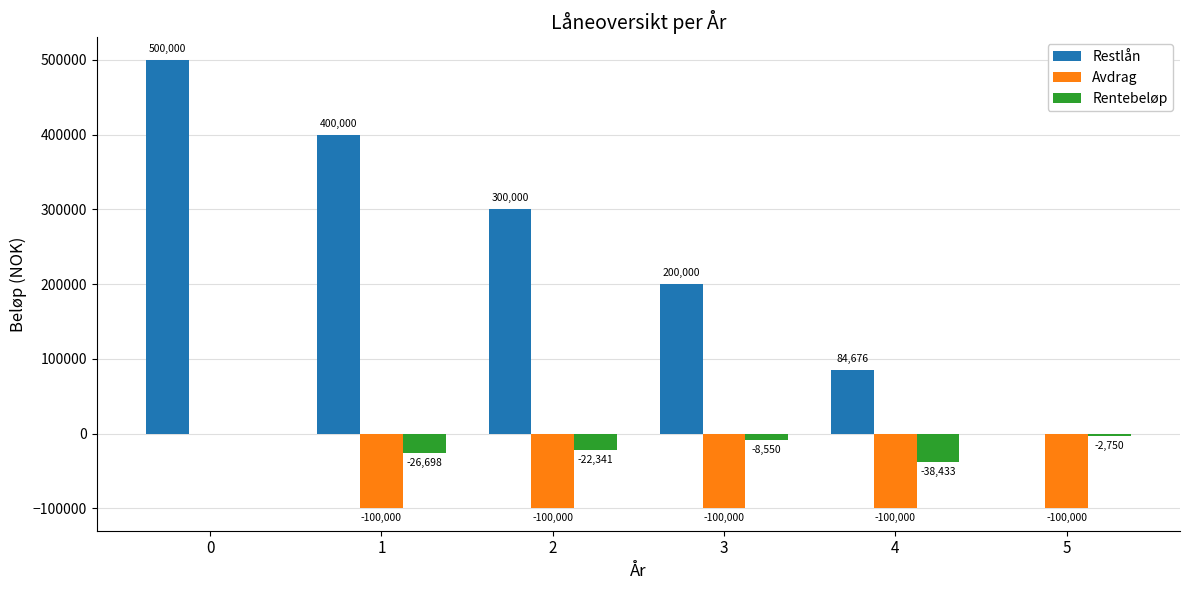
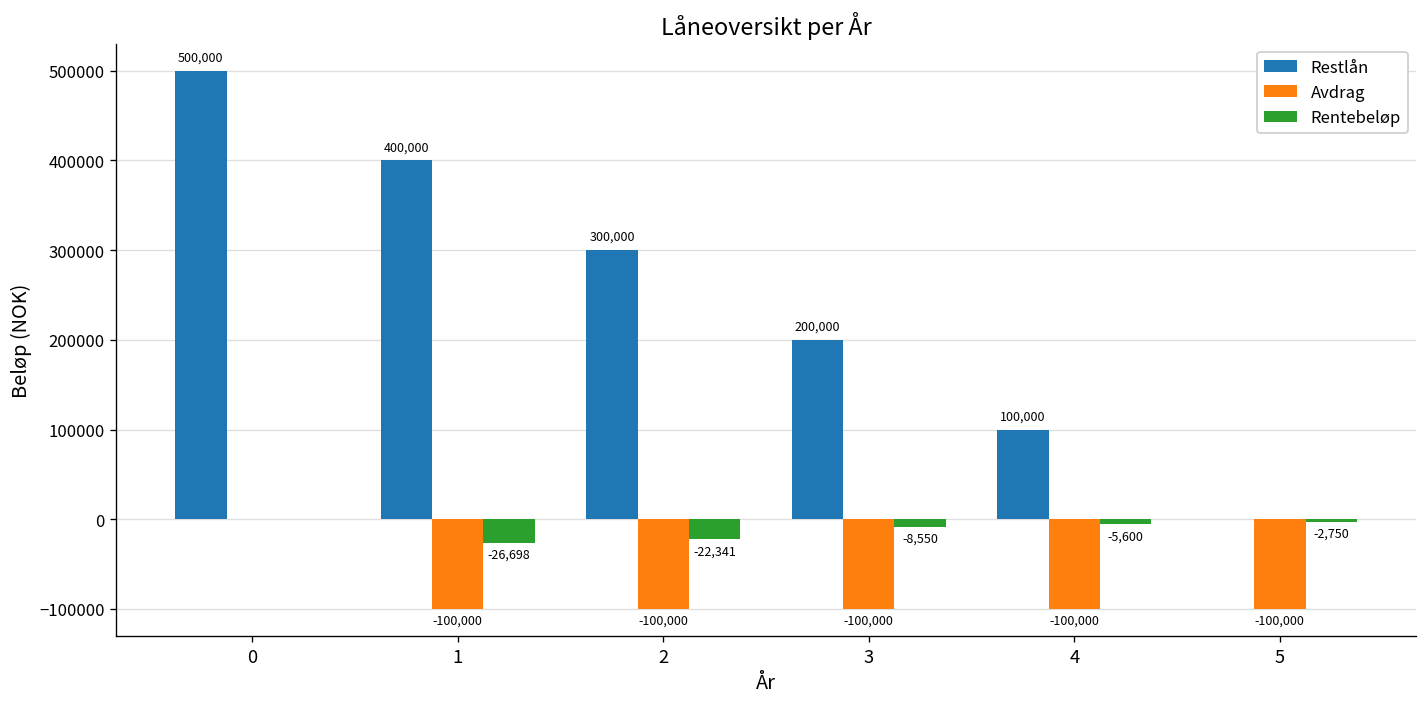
Restlån, 4: 84,676 -> 100,000
Rentebeløp, 4: -38,433 -> -5,600
